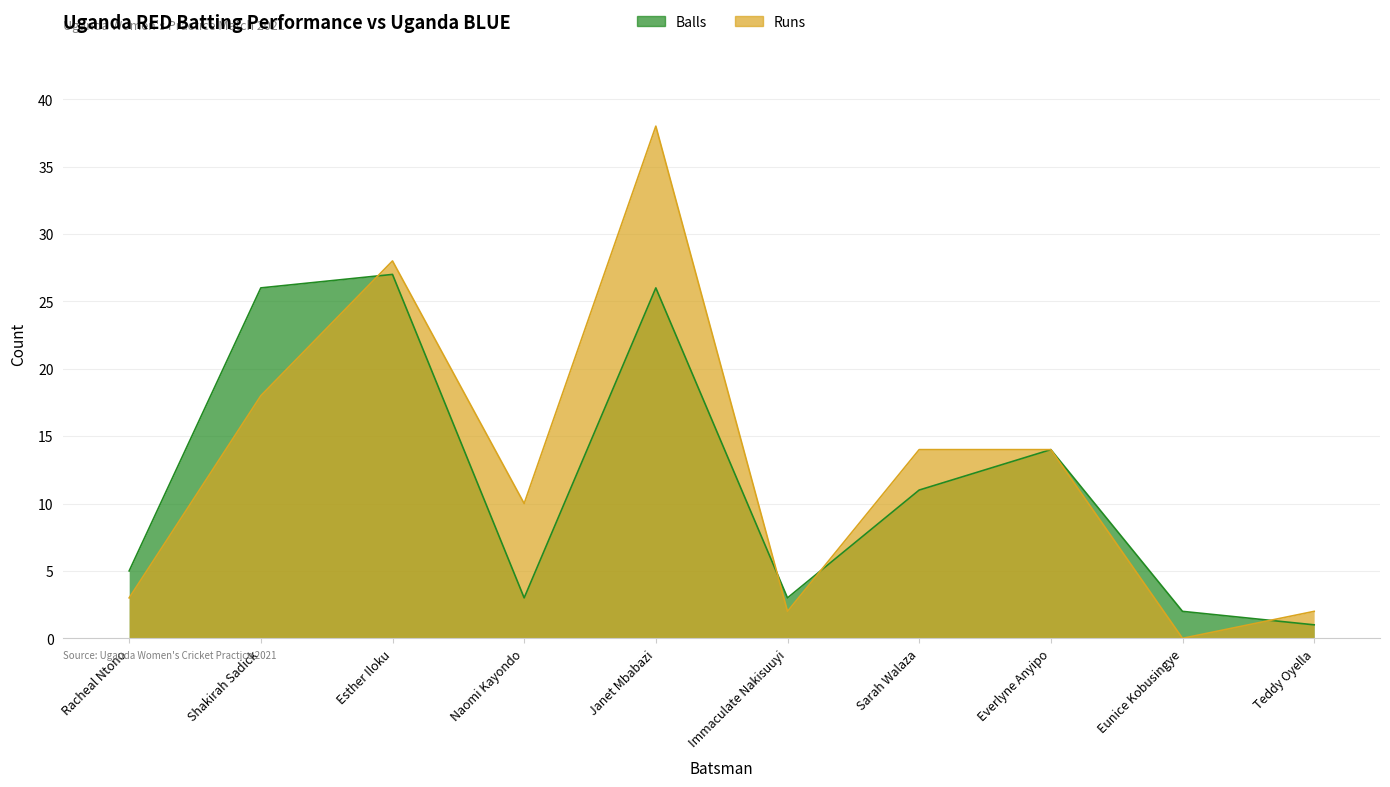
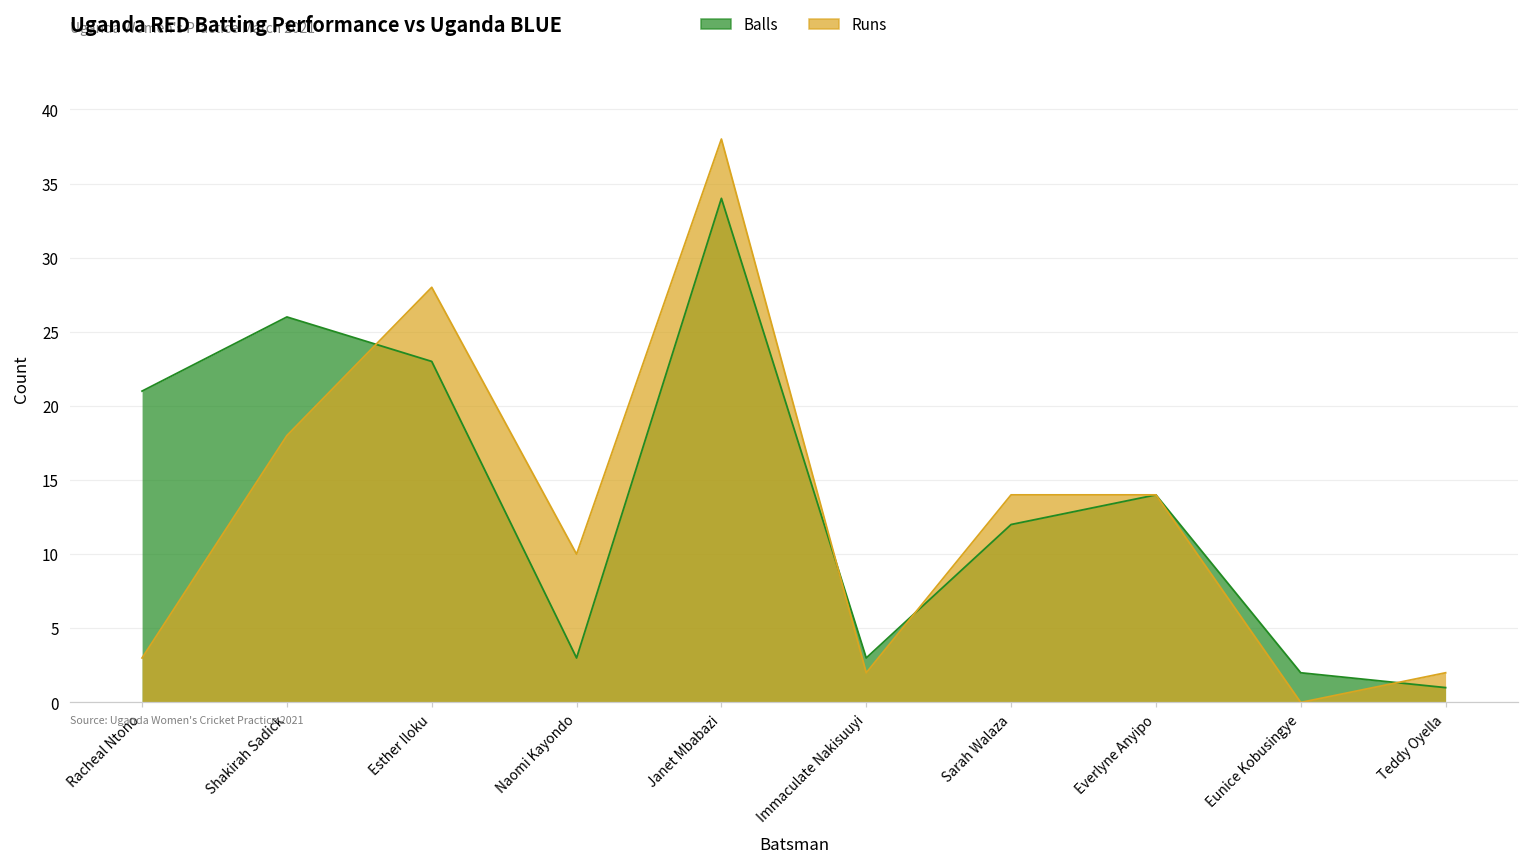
Balls, Racheal Ntono: 5 -> 21
Balls, Esther Iloku: 27 -> 23
Balls, Janet Mbabazi: 26 -> 34
Balls, Sarah Walaza: 11 -> 12
